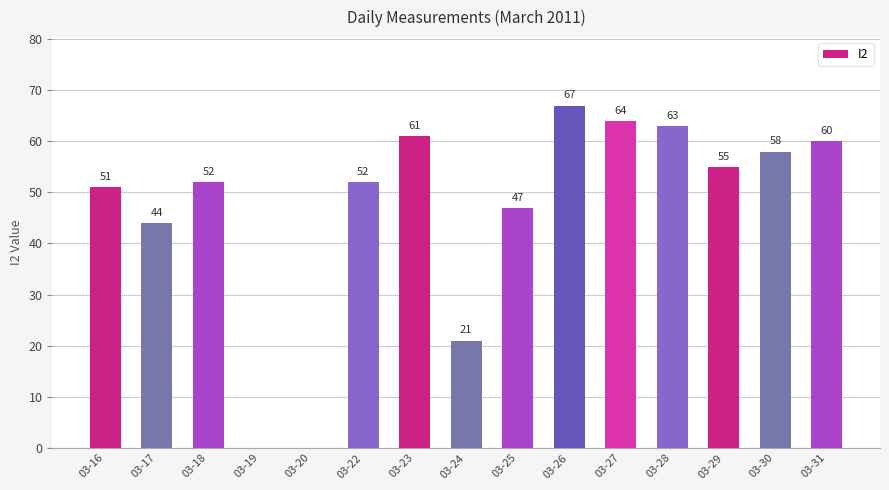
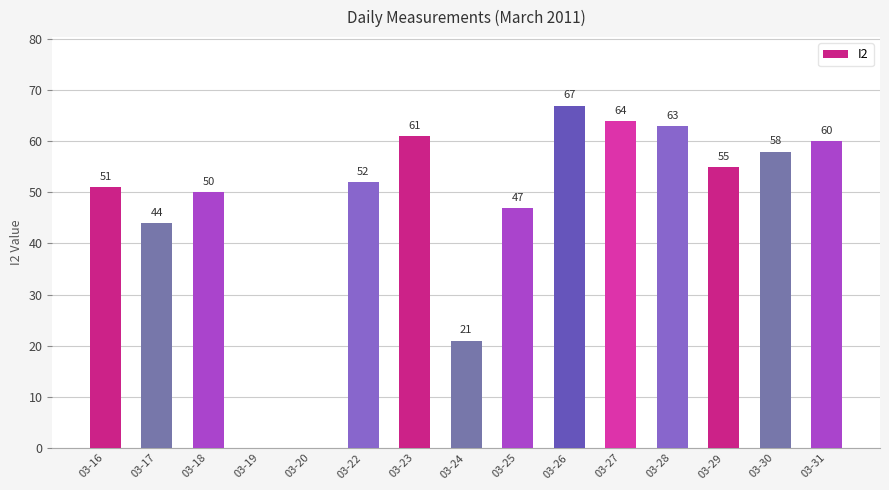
03-18: 52 -> 50
